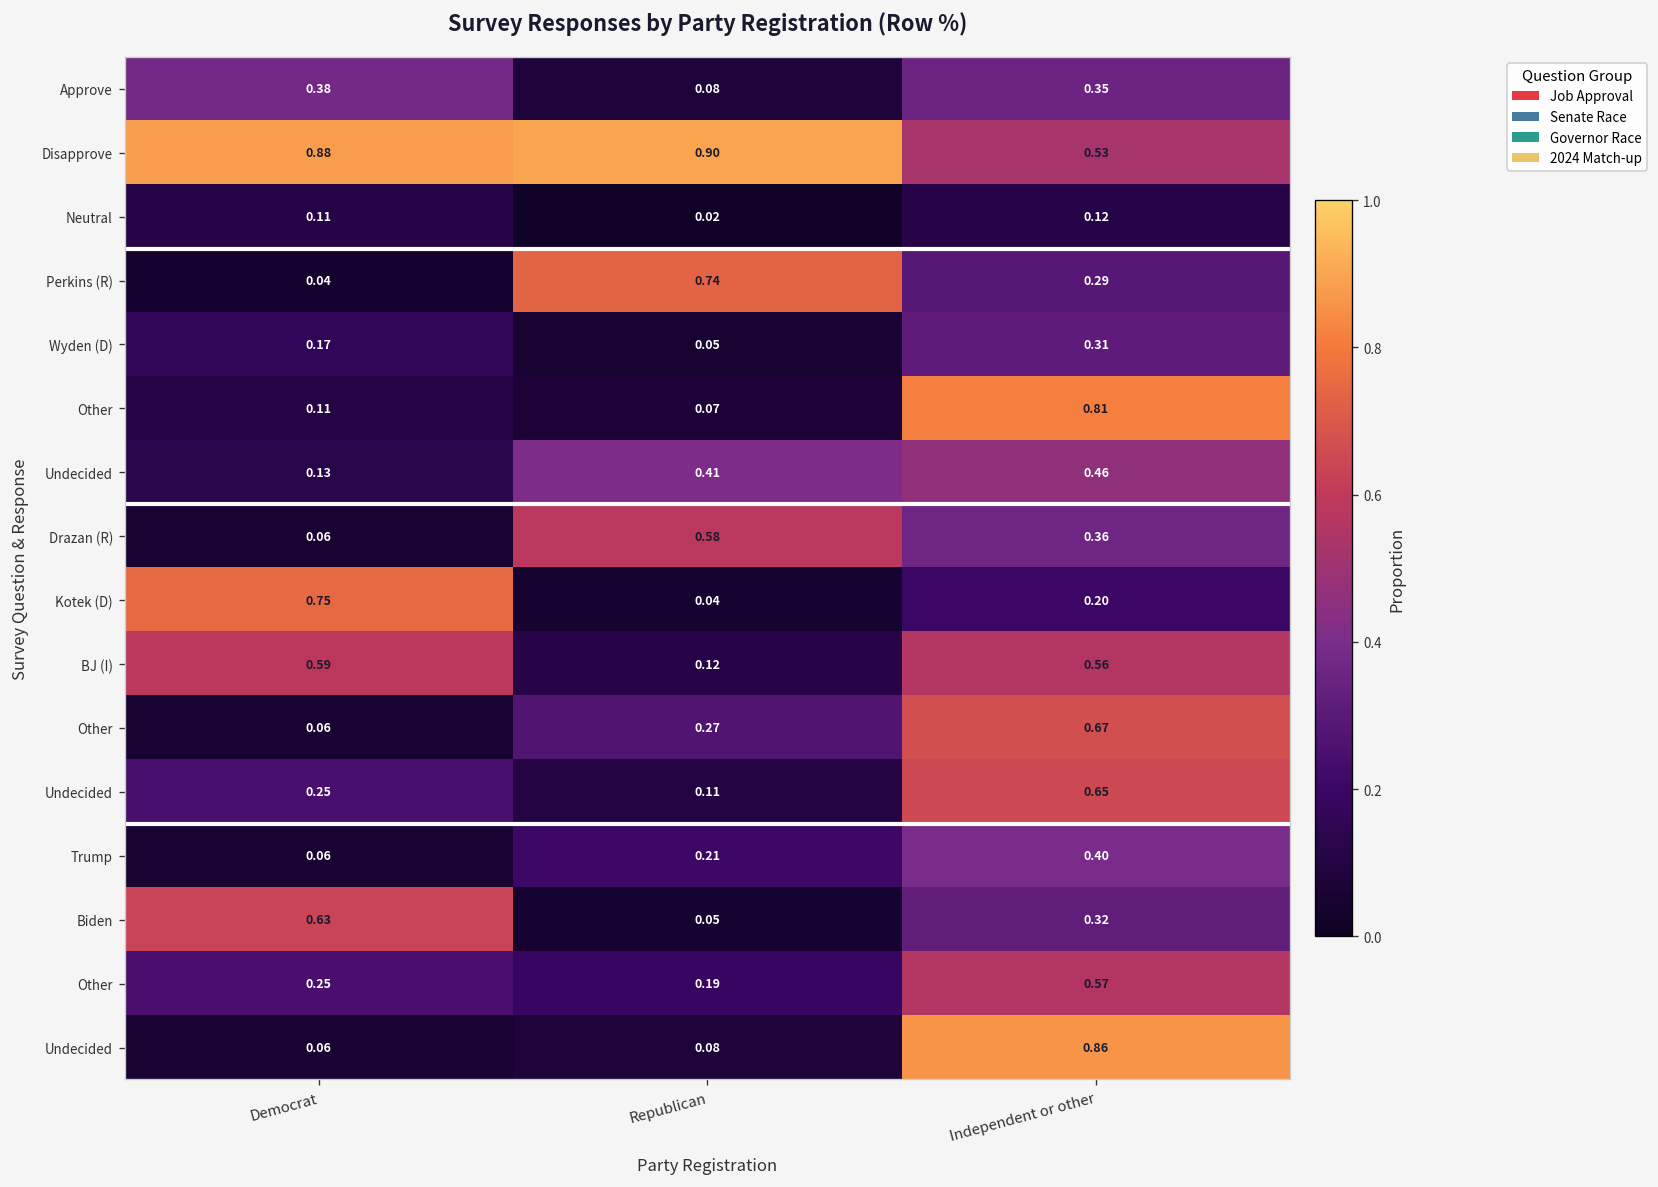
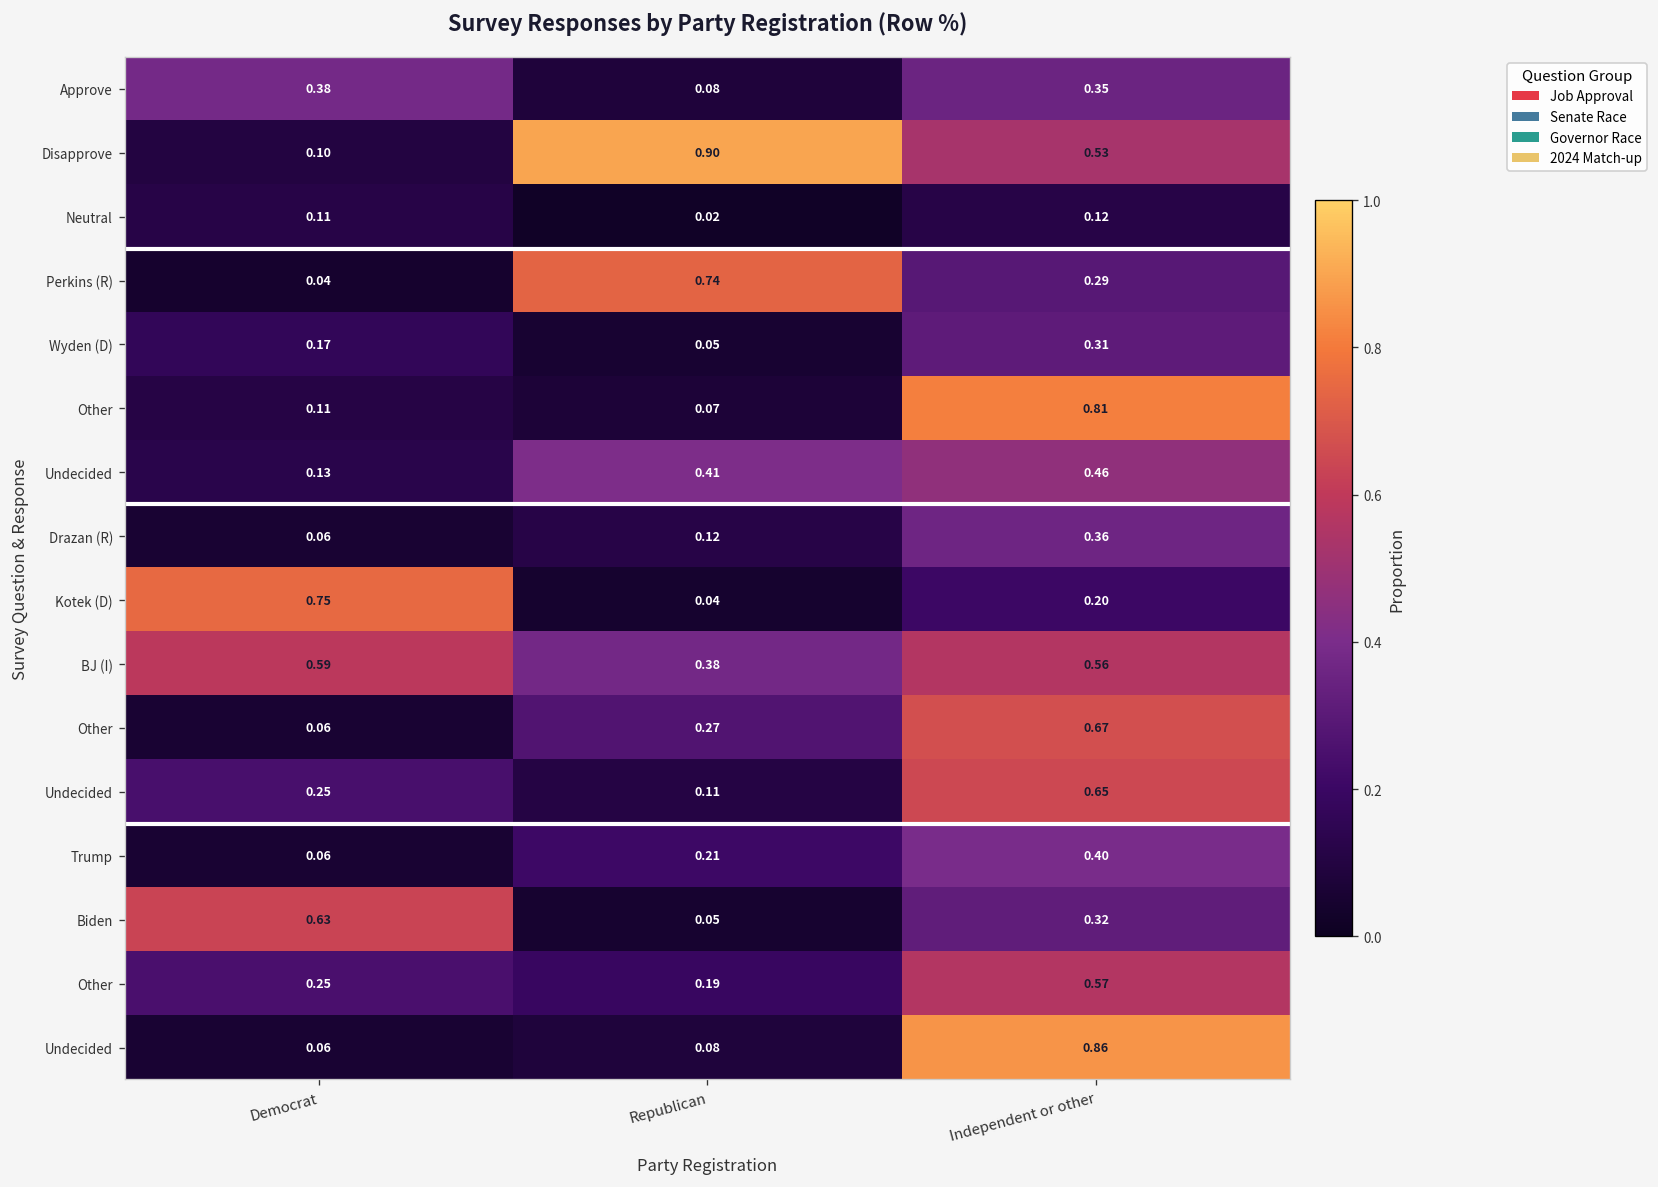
Disapprove, Democrat: 0.88 -> 0.10
Drazan (R), Republican: 0.58 -> 0.12
BJ (I), Republican: 0.12 -> 0.38
